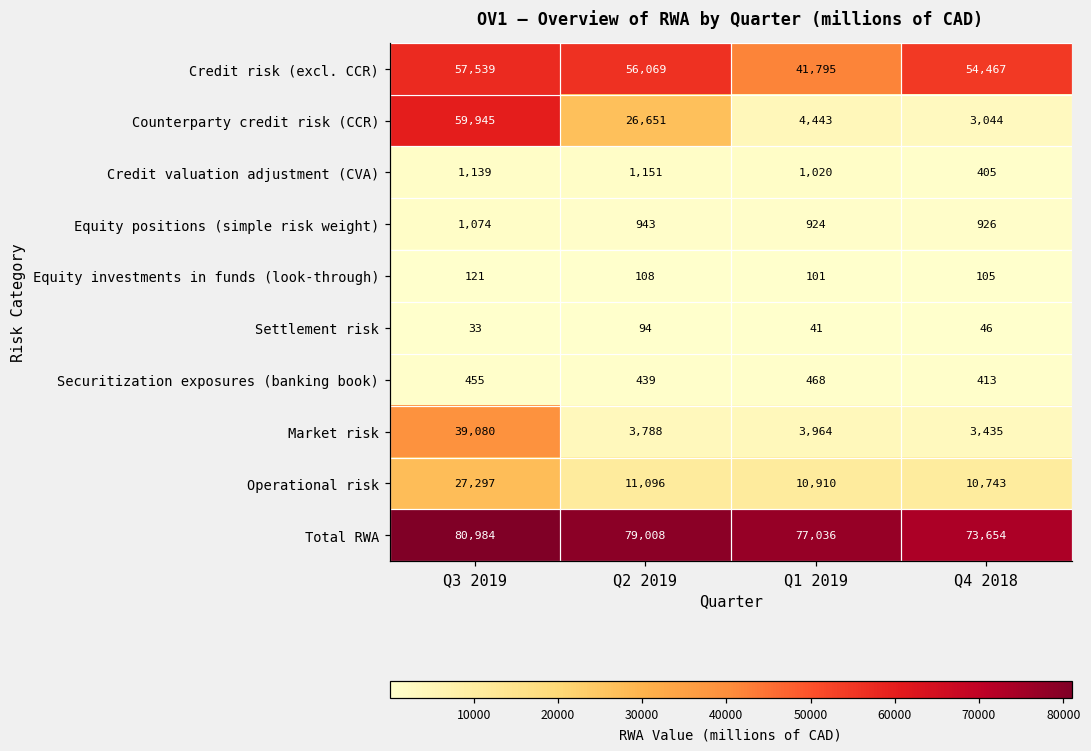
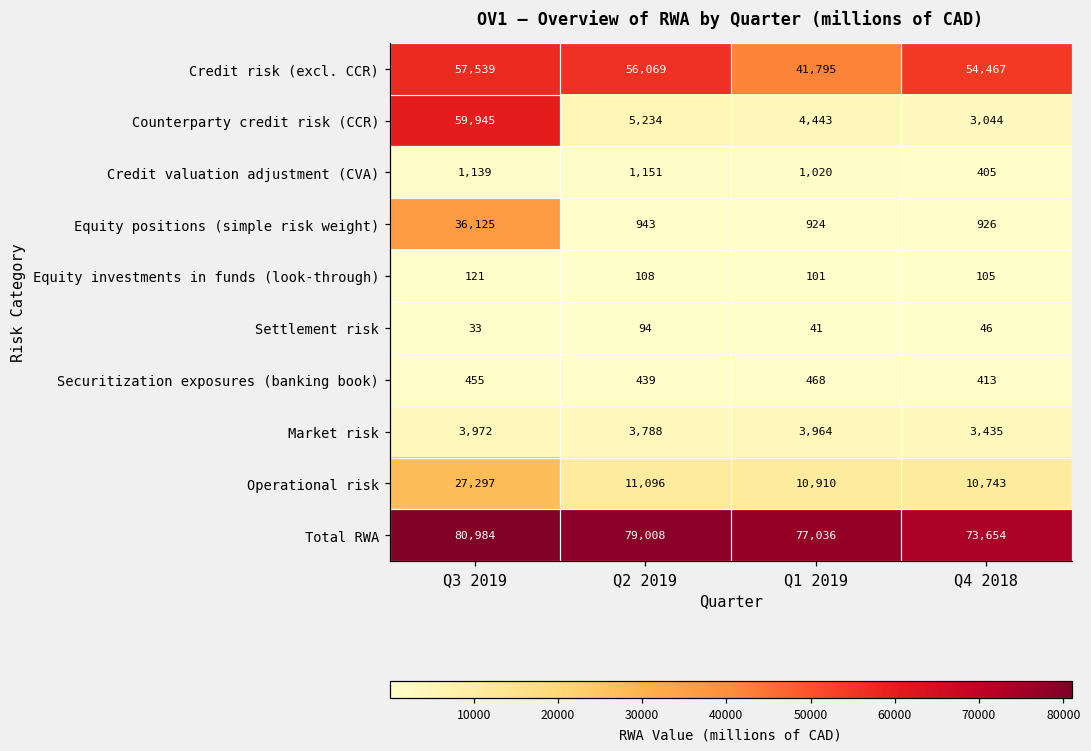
Counterparty credit risk (CCR), Q2 2019: 26,651 -> 5,234
Equity positions (simple risk weight), Q3 2019: 1,074 -> 36,125
Market risk, Q3 2019: 39,080 -> 3,972
